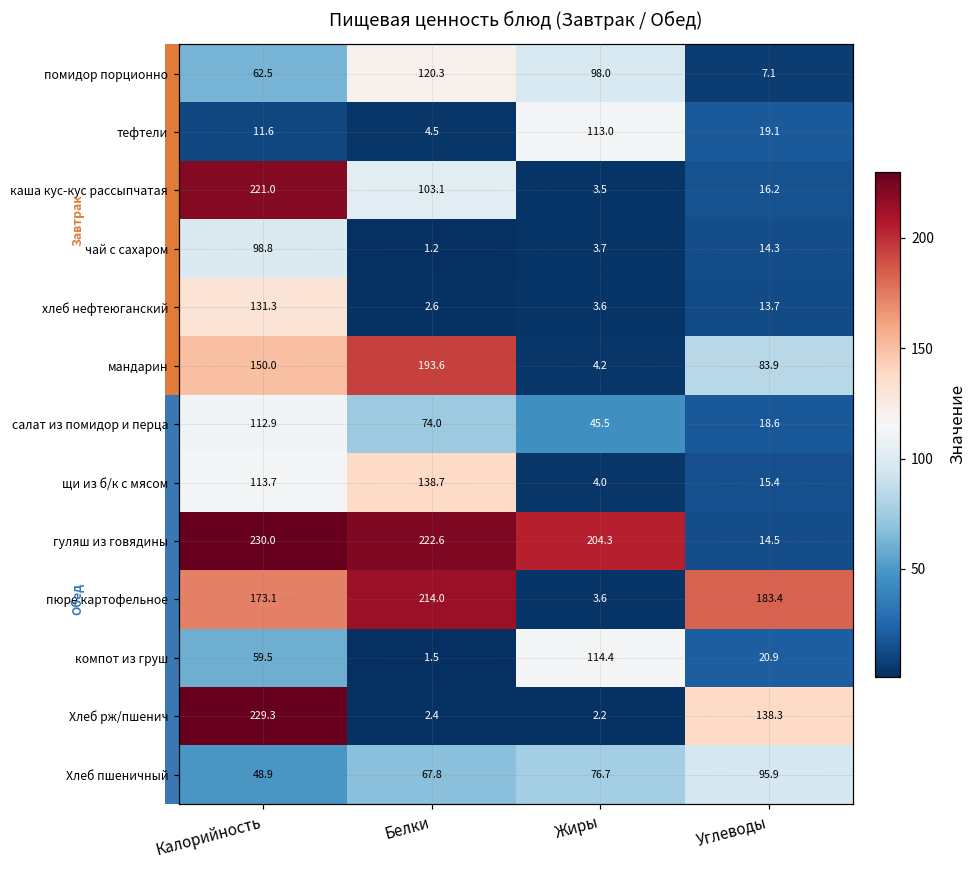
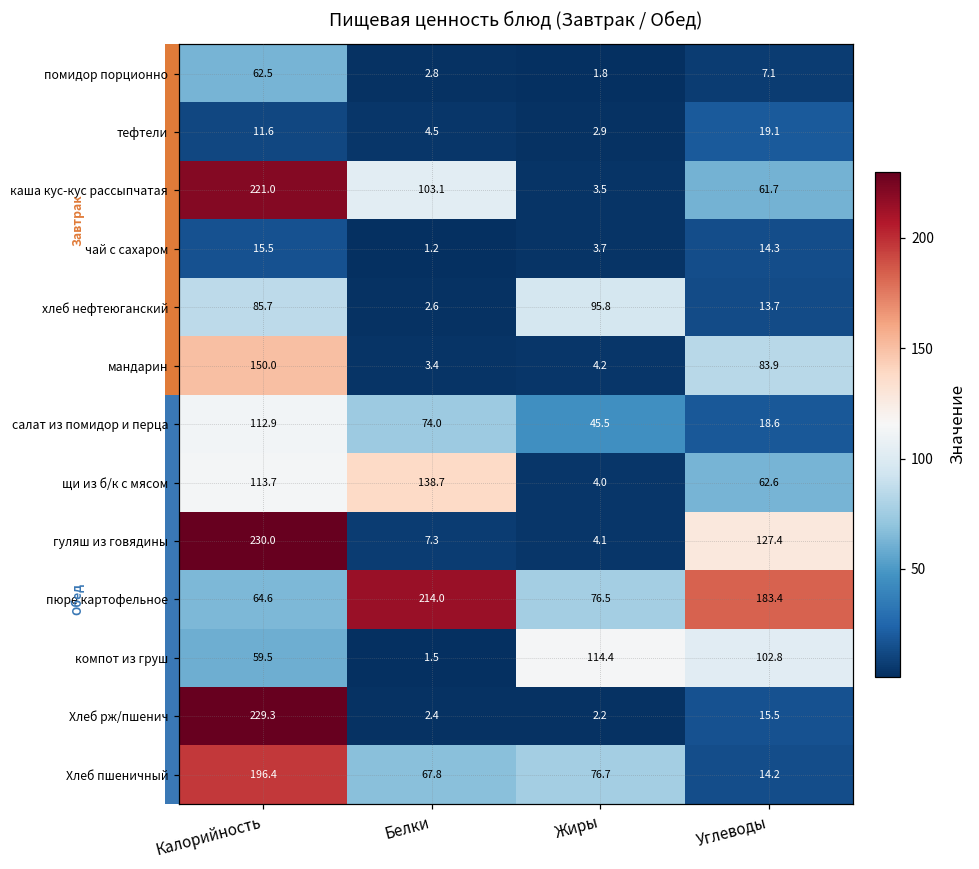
помидор порционно, Белки: 120.3 -> 2.8
помидор порционно, Жиры: 98.0 -> 1.8
тефтели, Жиры: 113.0 -> 2.9
каша кус-кус рассыпчатая, Углеводы: 16.2 -> 61.7
чай с сахаром, Калорийность: 98.8 -> 15.5
хлеб нефтеюганский, Калорийность: 131.3 -> 85.7
хлеб нефтеюганский, Жиры: 3.6 -> 95.8
мандарин, Белки: 193.6 -> 3.4
щи из б/к с мясом, Углеводы: 15.4 -> 62.6
гуляш из говядины, Белки: 222.6 -> 7.3
гуляш из говядины, Жиры: 204.3 -> 4.1
гуляш из говядины, Углеводы: 14.5 -> 127.4
пюре картофельное, Калорийность: 173.1 -> 64.6
пюре картофельное, Жиры: 3.6 -> 76.5
компот из груш, Углеводы: 20.9 -> 102.8
Хлеб рж/пшенич, Углеводы: 138.3 -> 15.5
Хлеб пшеничный, Калорийность: 48.9 -> 196.4
Хлеб пшеничный, Углеводы: 95.9 -> 14.2
